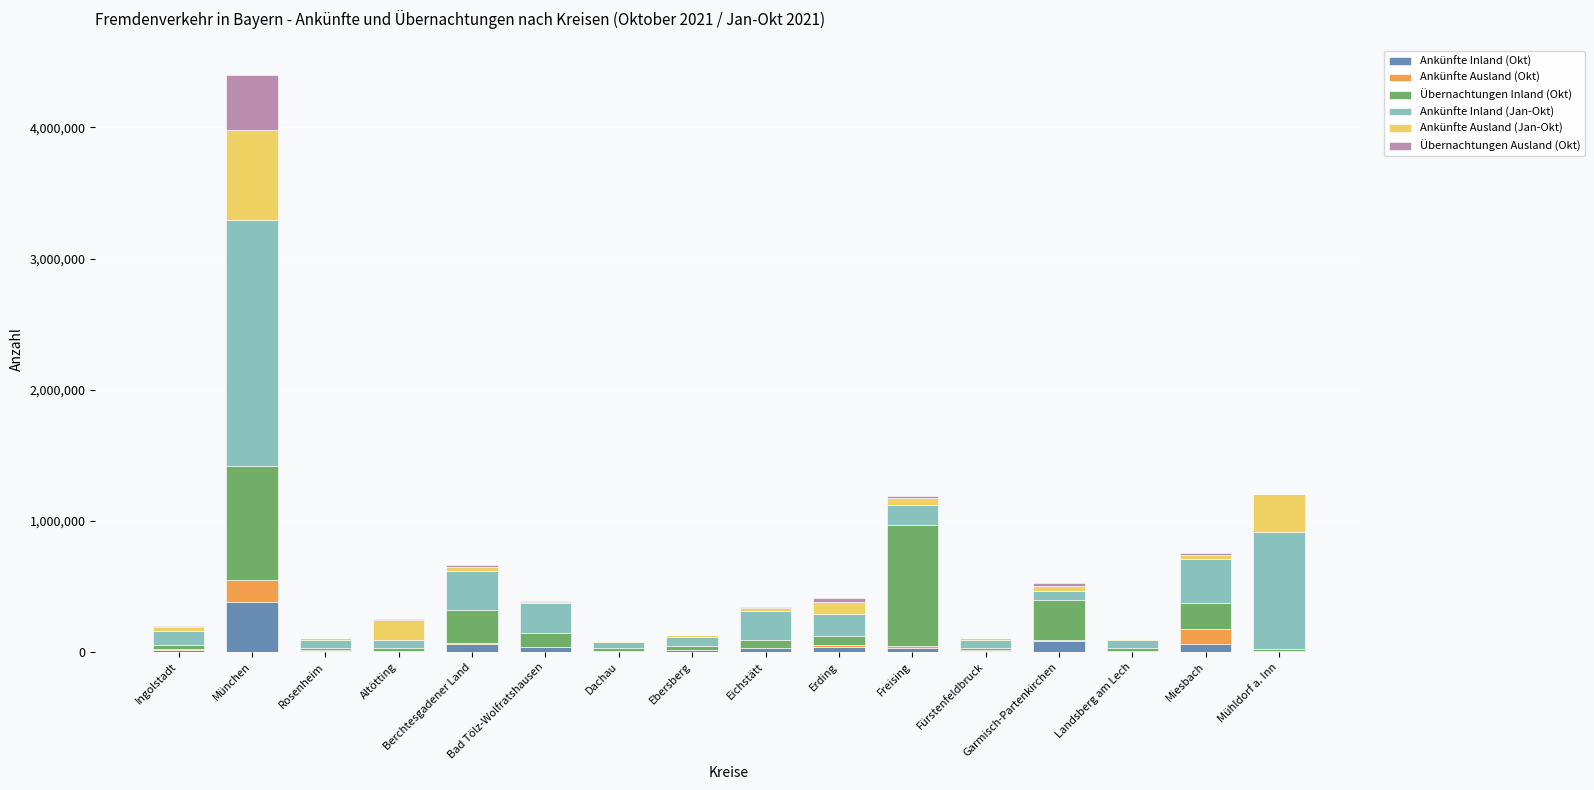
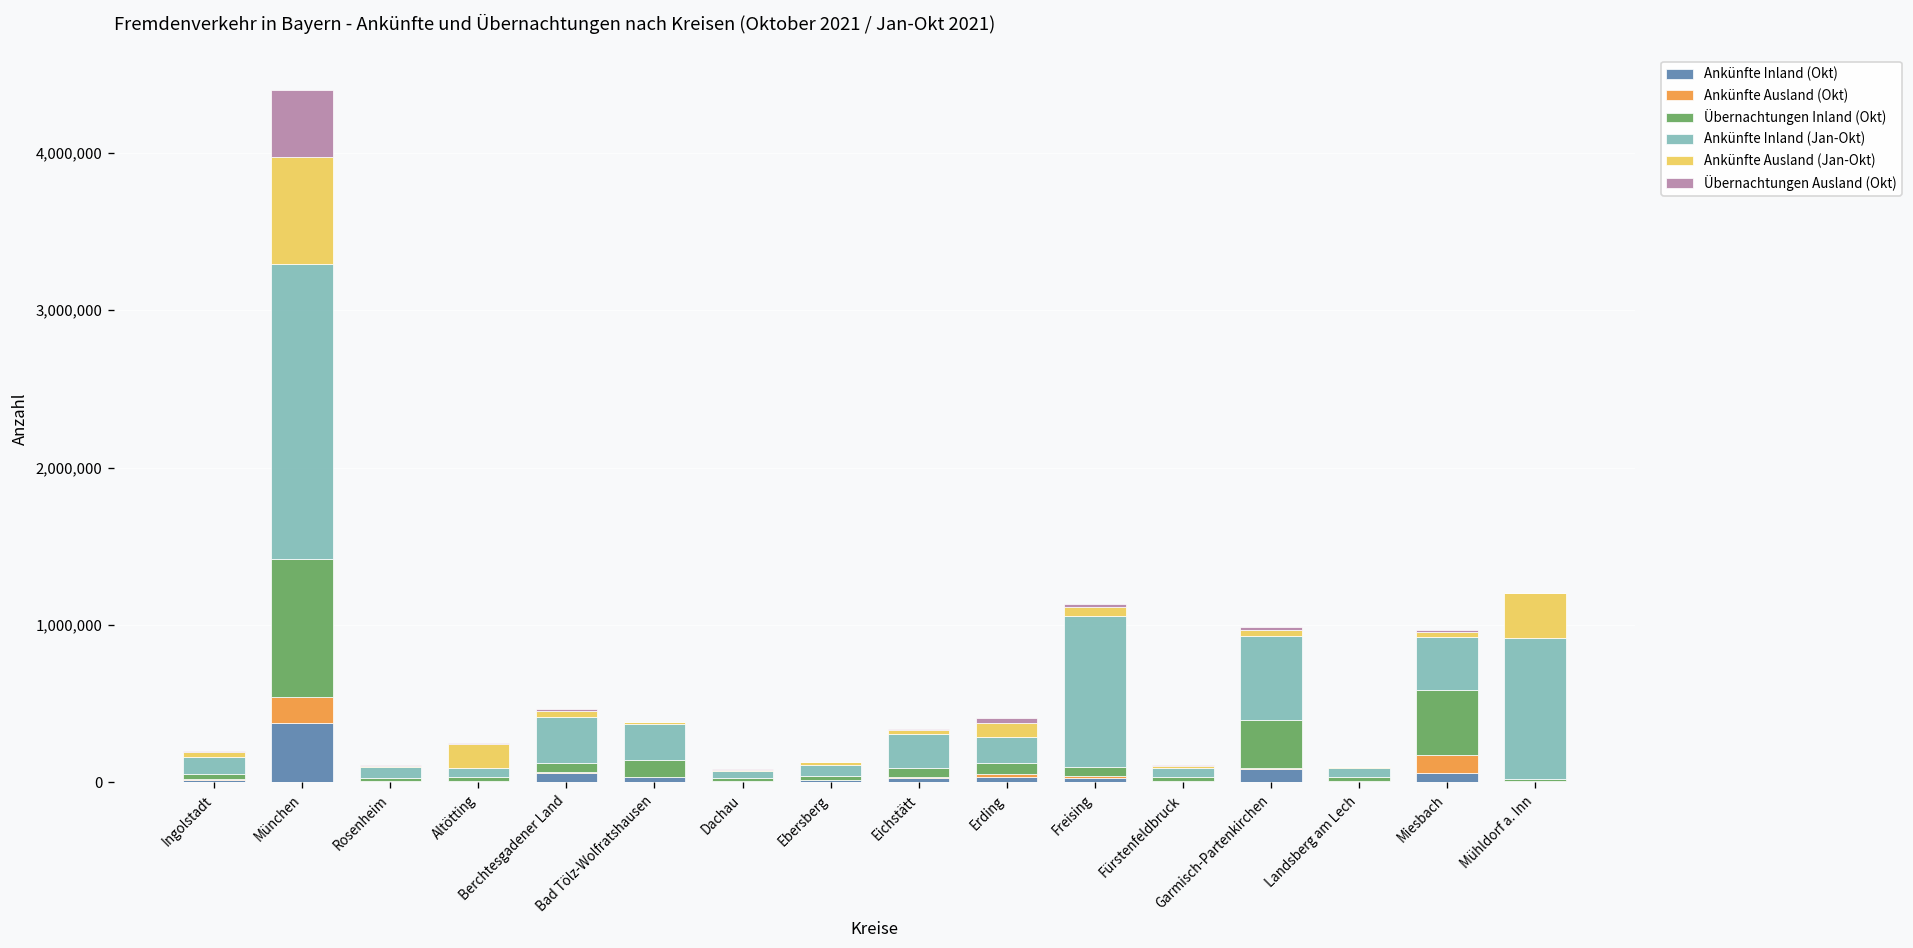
Übernachtungen Inland (Okt), Berchtesgadener Land: 250,000 -> 60,000
Übernachtungen Inland (Okt), Freising: 930,000 -> 50,000
Ankünfte Inland (Jan-Okt), Freising: 150,000 -> 960,000
Ankünfte Inland (Jan-Okt), Garmisch-Partenkirchen: 70,000 -> 530,000
Übernachtungen Inland (Okt), Miesbach: 200,000 -> 410,000
